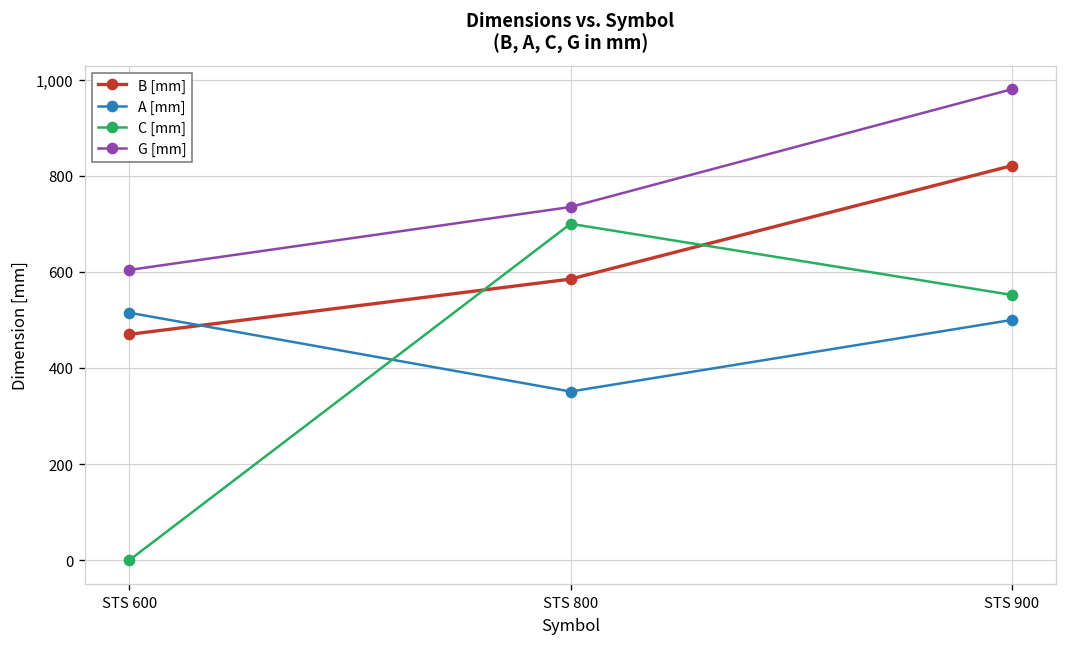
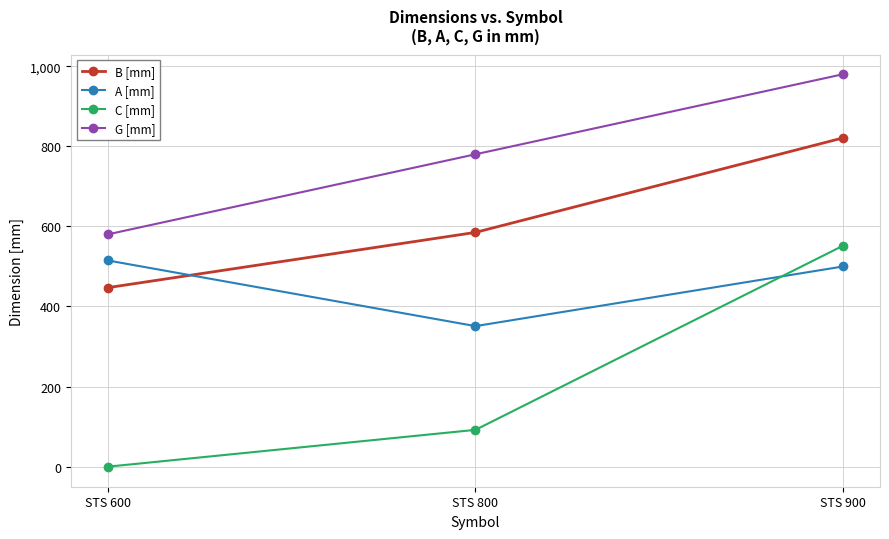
B [mm], STS 600: 470 -> 450
G [mm], STS 600: 600 -> 580
C [mm], STS 800: 700 -> 90
G [mm], STS 800: 740 -> 780
